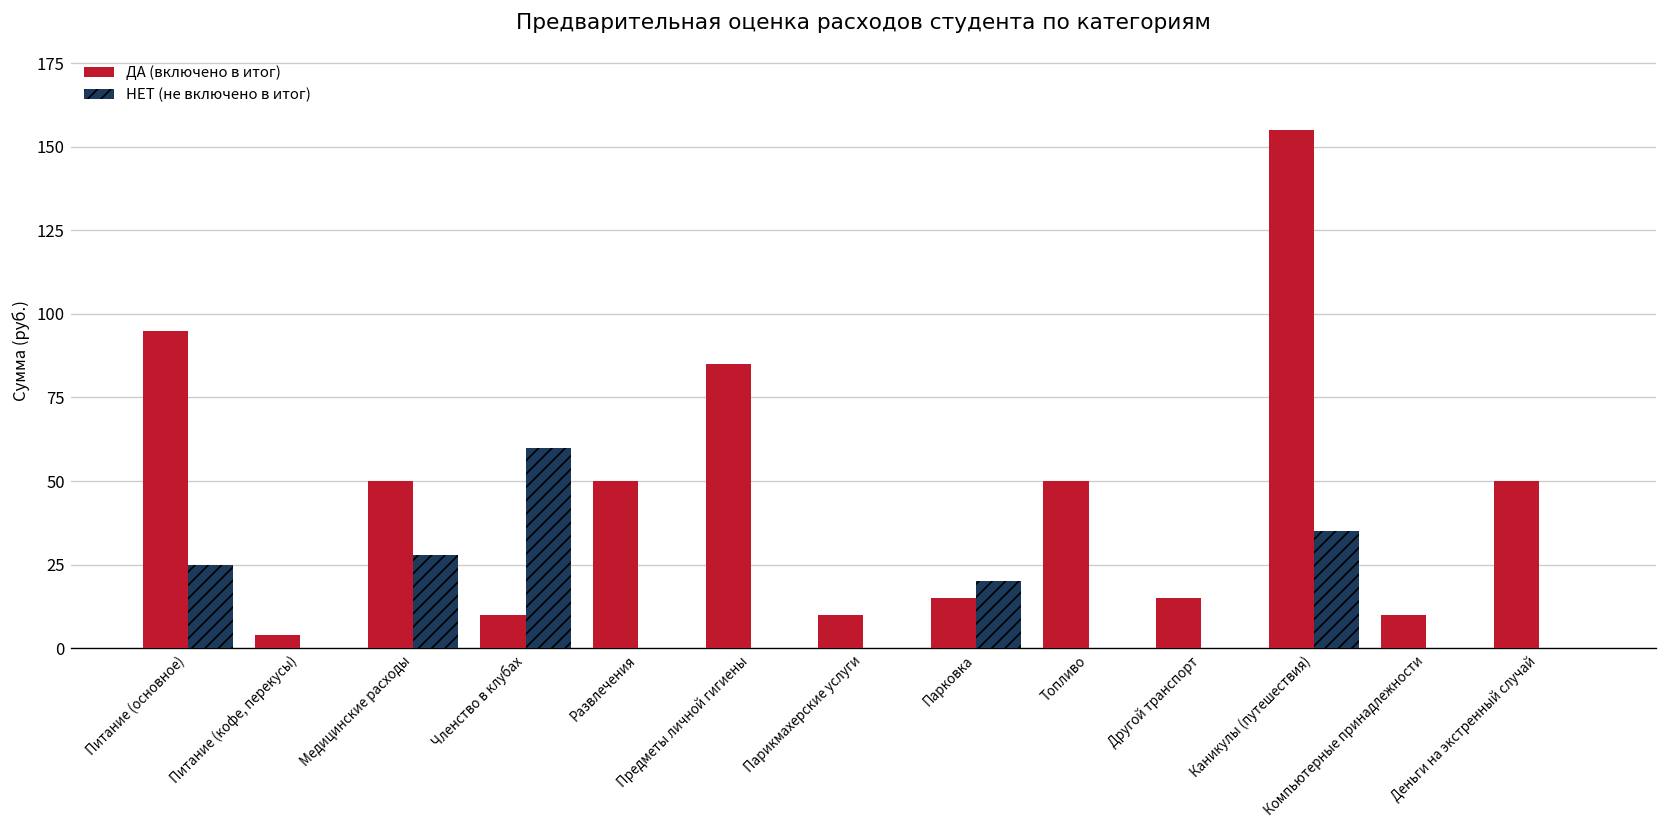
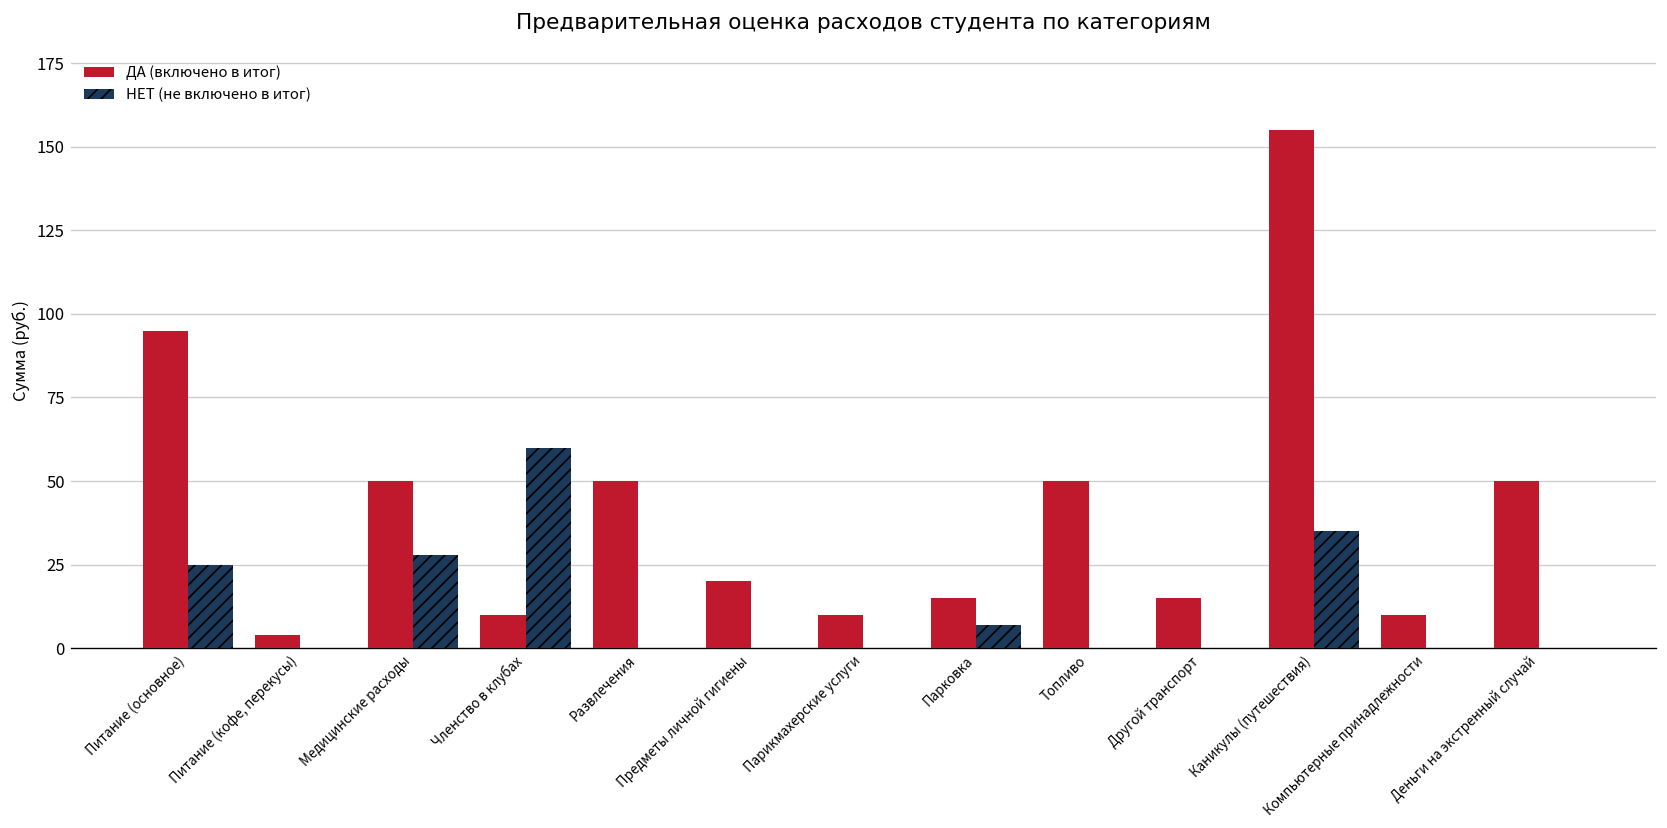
ДА (включено в итог), Предметы личной гигиены: 85 -> 20
НЕТ (не включено в итог), Парковка: 20 -> 7
